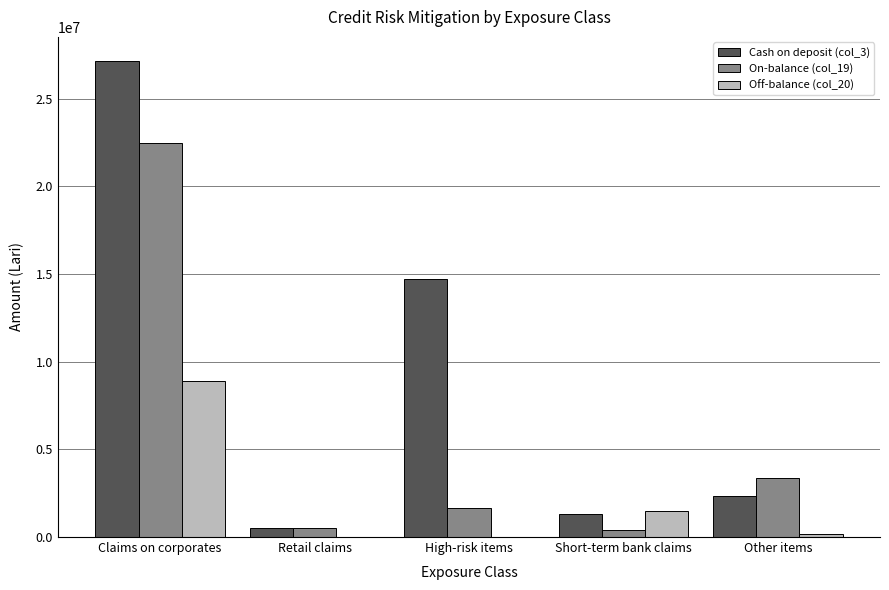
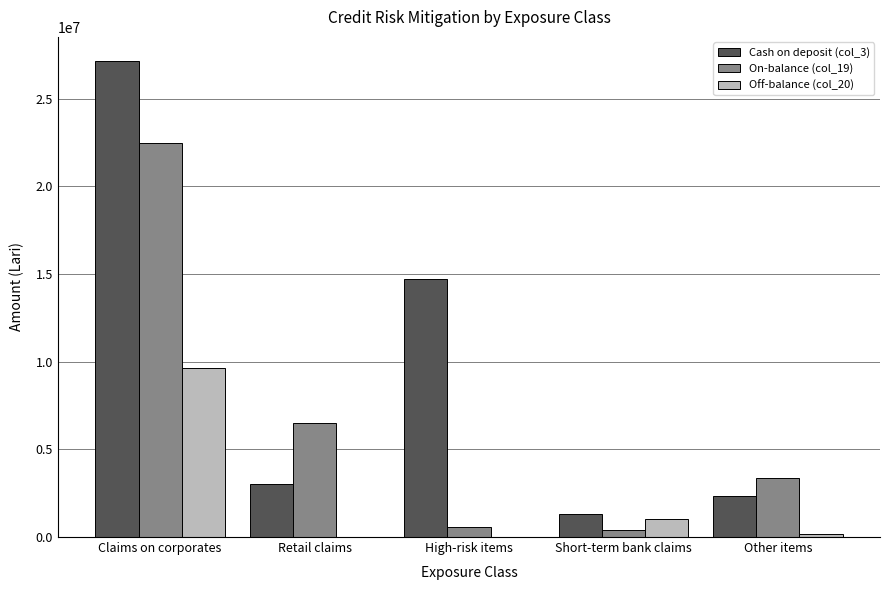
Off-balance (col_20), Claims on corporates: 8900000 -> 9600000
Cash on deposit (col_3), Retail claims: 500000 -> 3000000
On-balance (col_19), Retail claims: 500000 -> 6500000
On-balance (col_19), High-risk items: 1600000 -> 600000
Off-balance (col_20), Short-term bank claims: 1500000 -> 1000000
